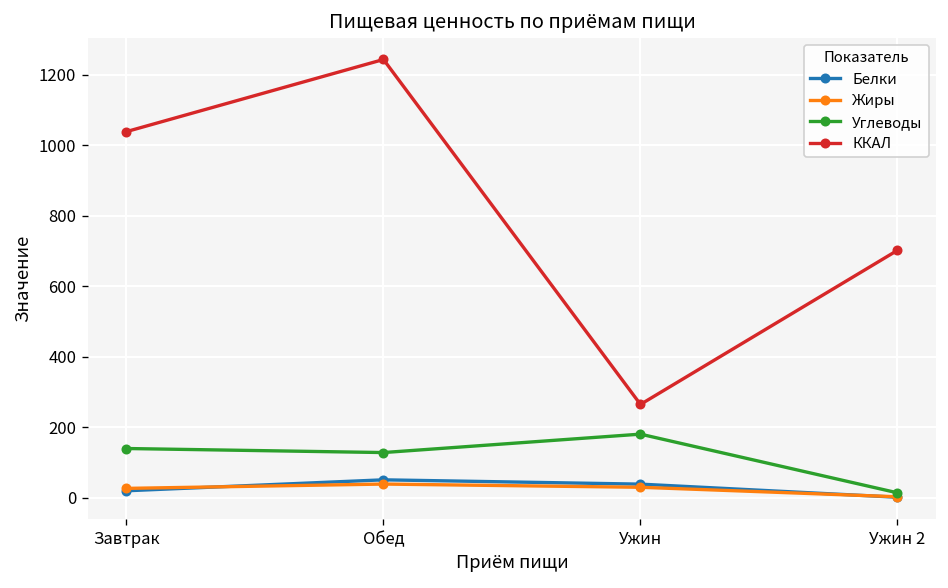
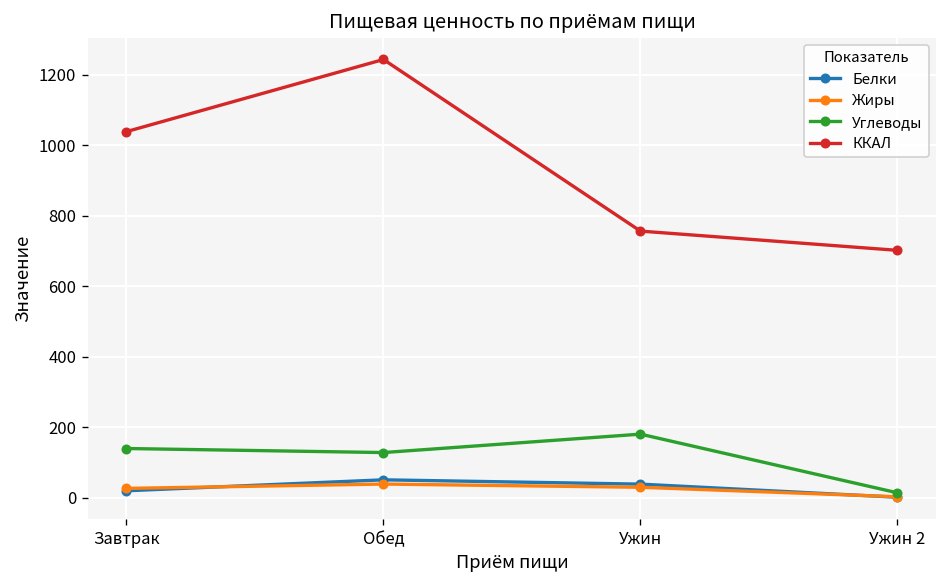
ККАЛ, Ужин: 260 -> 760
